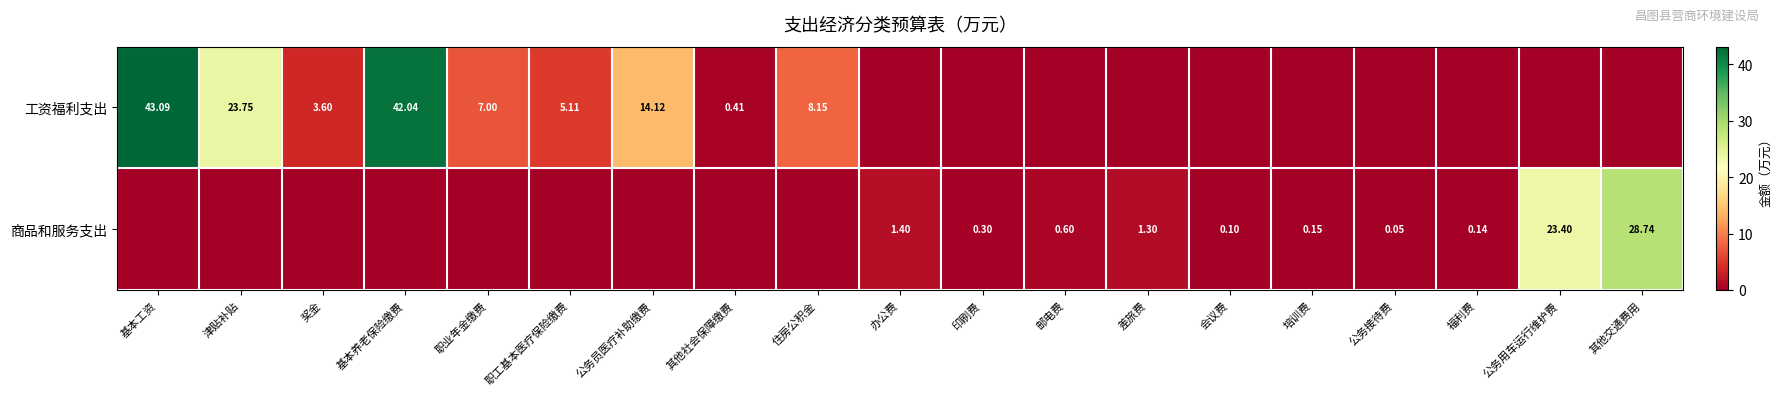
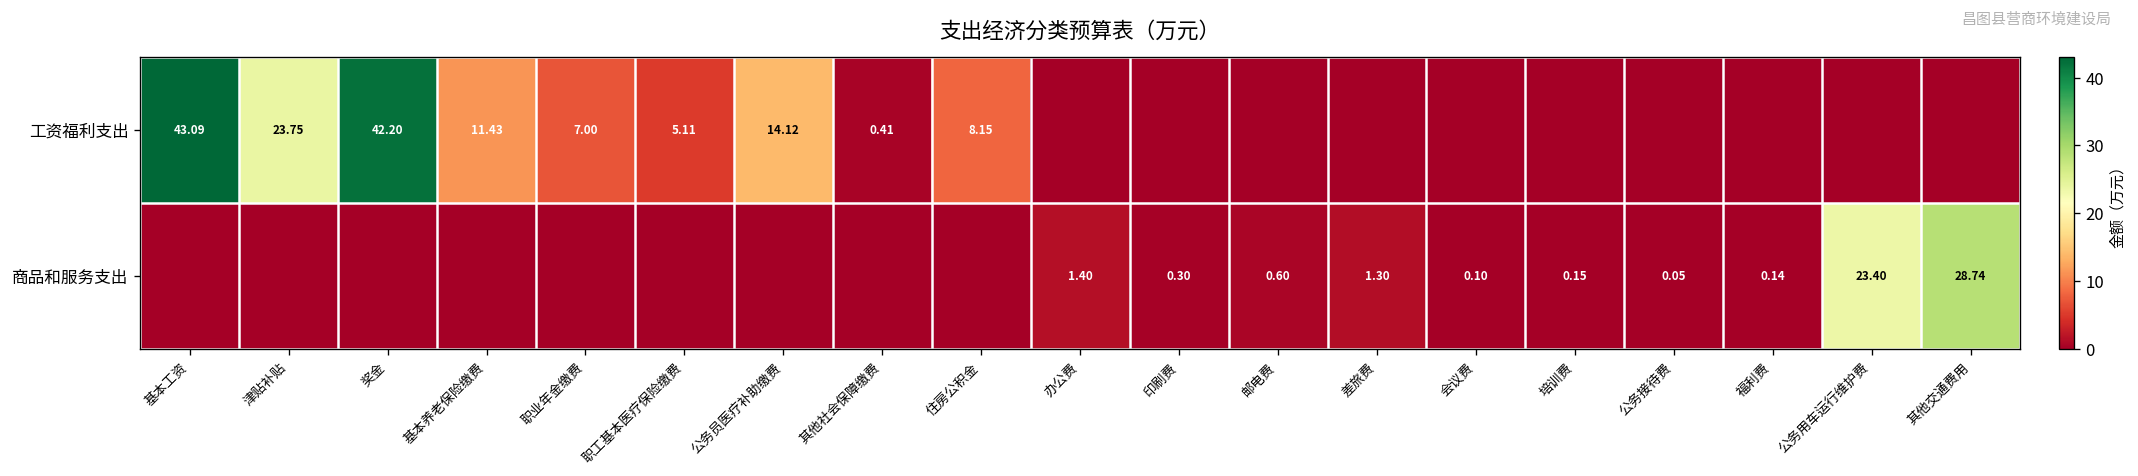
工资福利支出, 奖金: 3.60 -> 42.20
工资福利支出, 基本养老保险缴费: 42.04 -> 11.43
